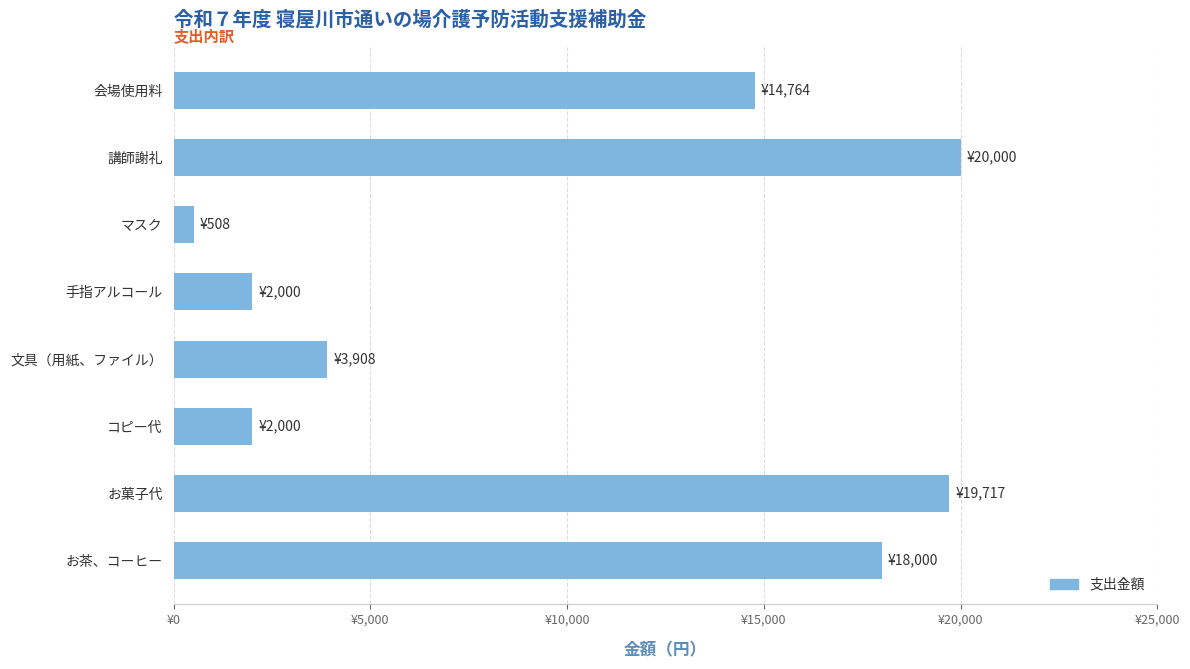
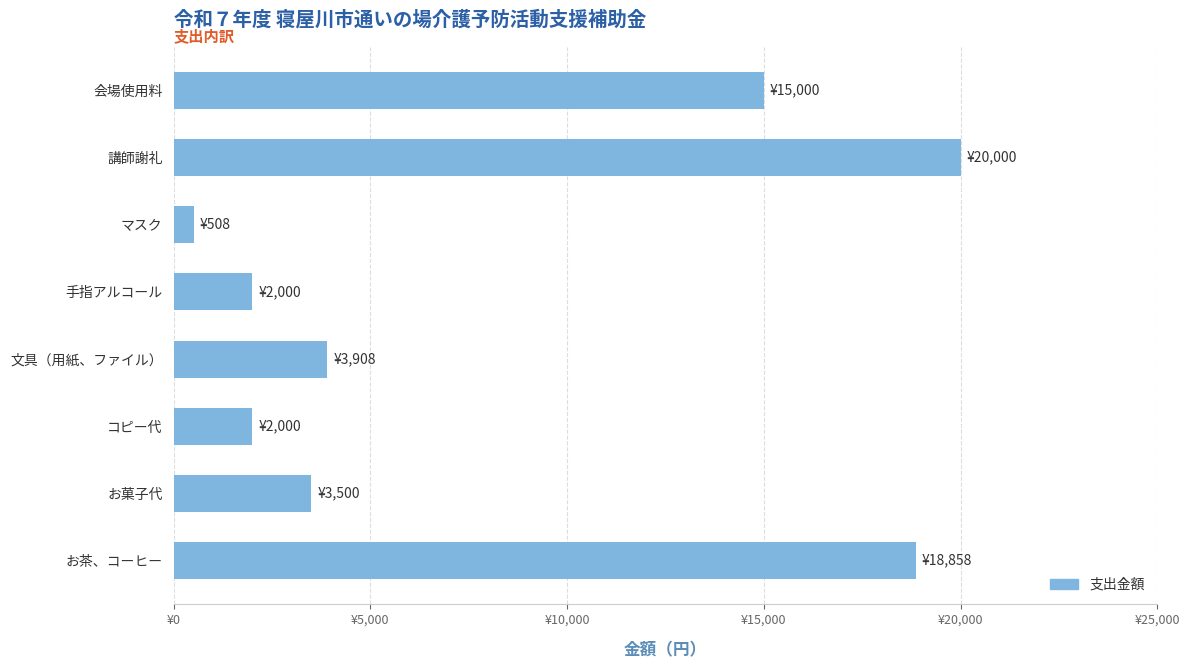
会場使用料: ¥14,764 -> ¥15,000
お菓子代: ¥19,717 -> ¥3,500
お茶、コーヒー: ¥18,000 -> ¥18,858
